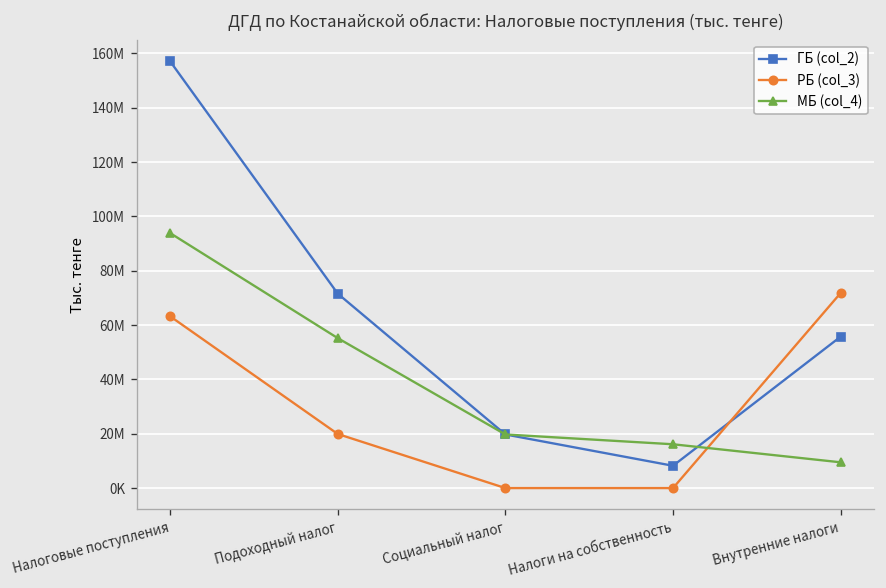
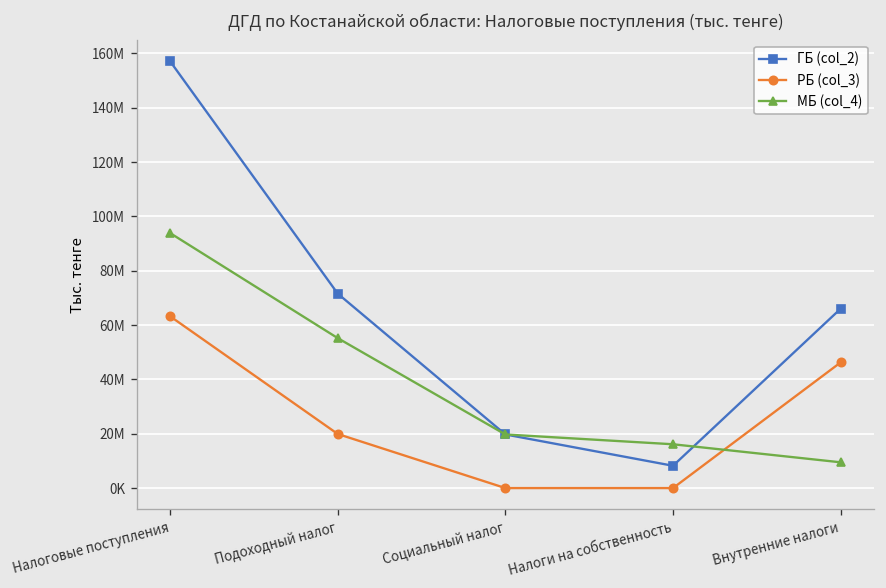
ГБ (col_2), Внутренние налоги: 56000000 -> 66000000
РБ (col_3), Внутренние налоги: 72000000 -> 46000000
